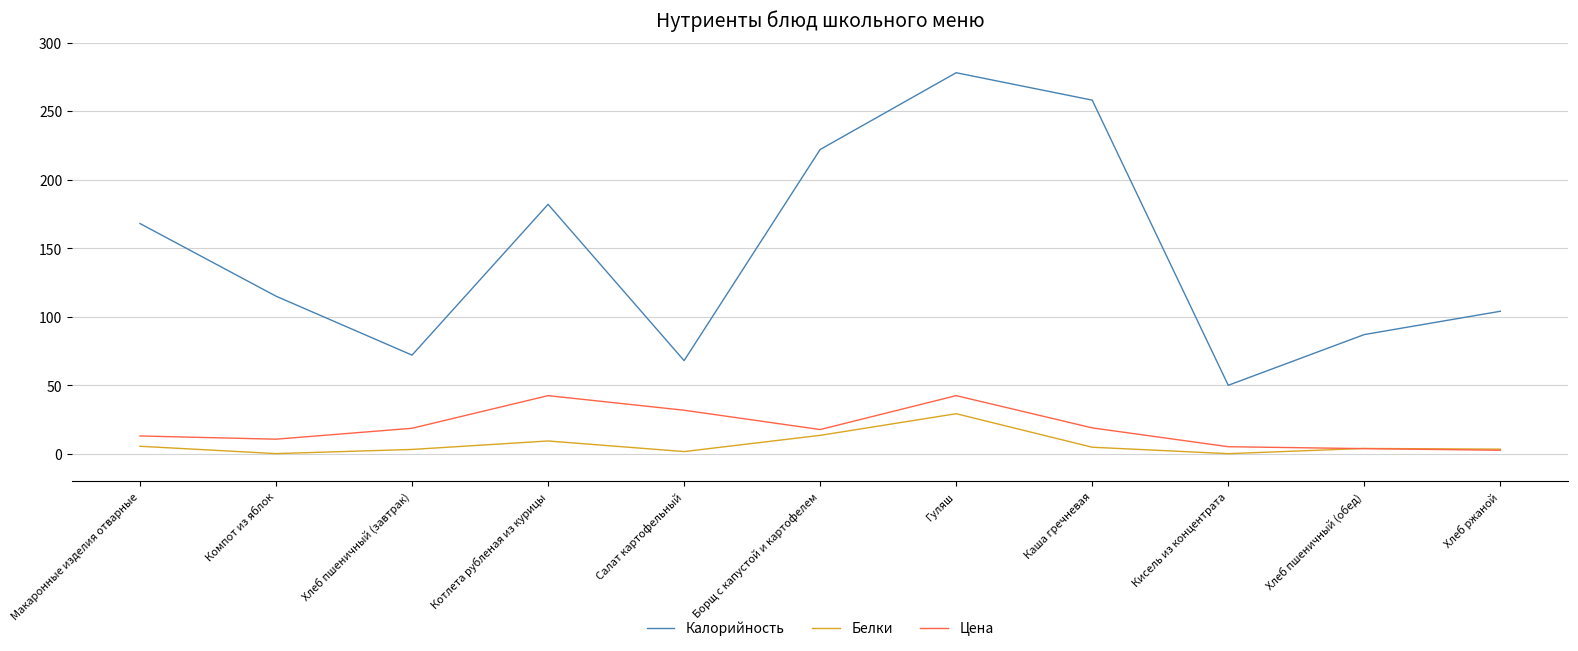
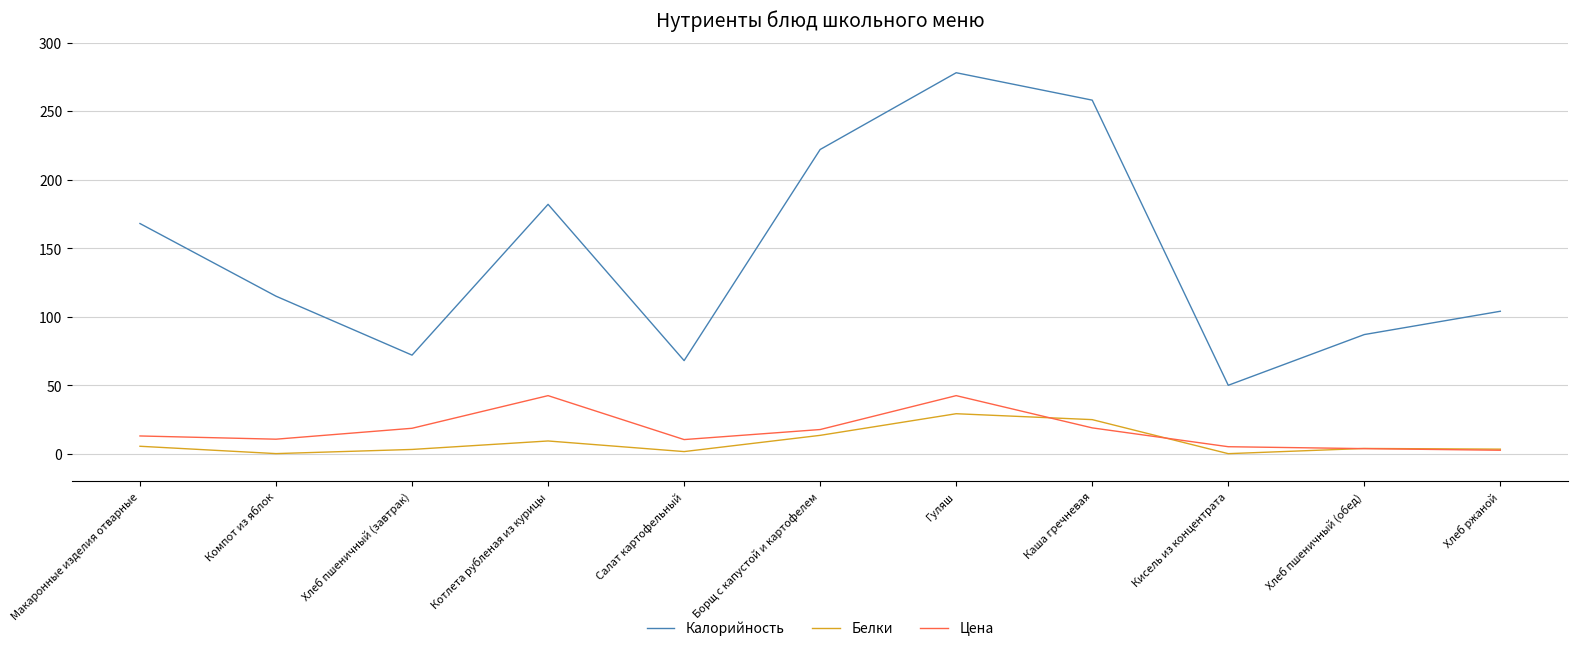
Цена, Салат картофельный: 32 -> 10
Белки, Каша гречневая: 5 -> 25
